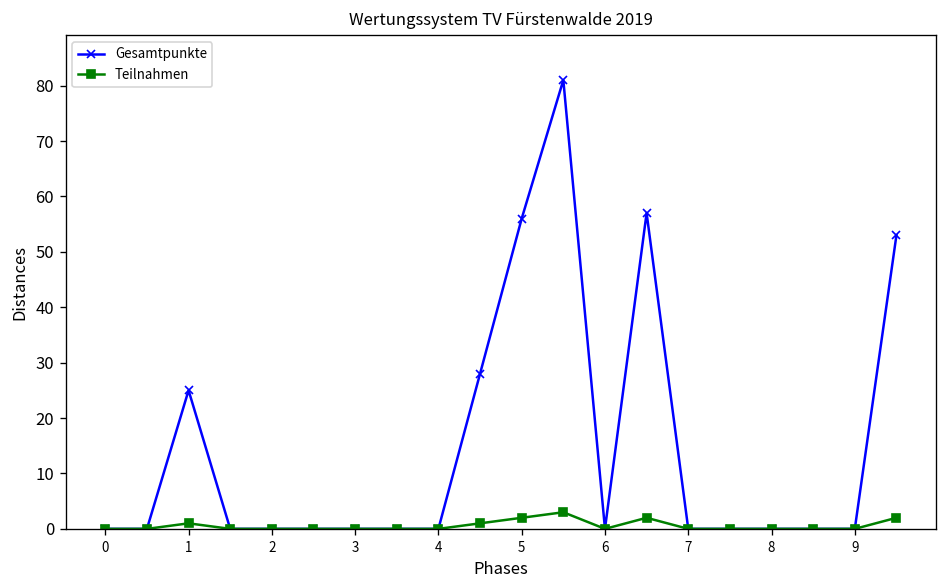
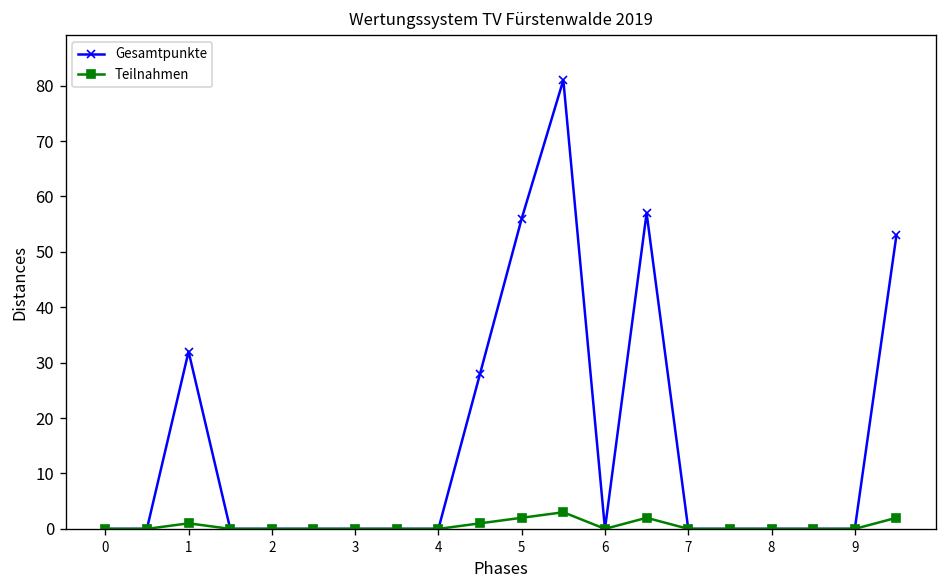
Gesamtpunkte, 1: 25 -> 32
